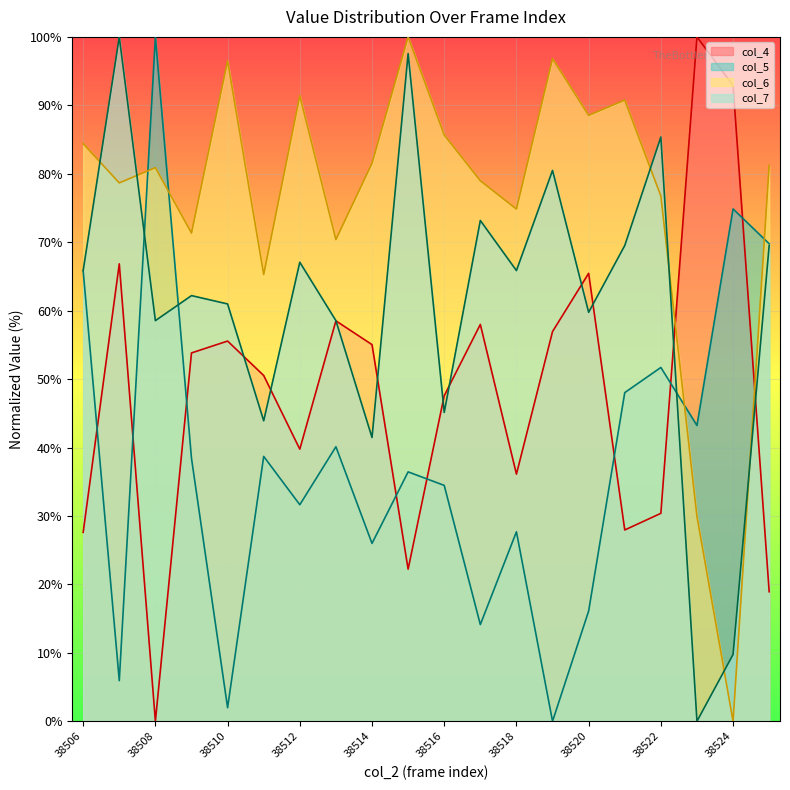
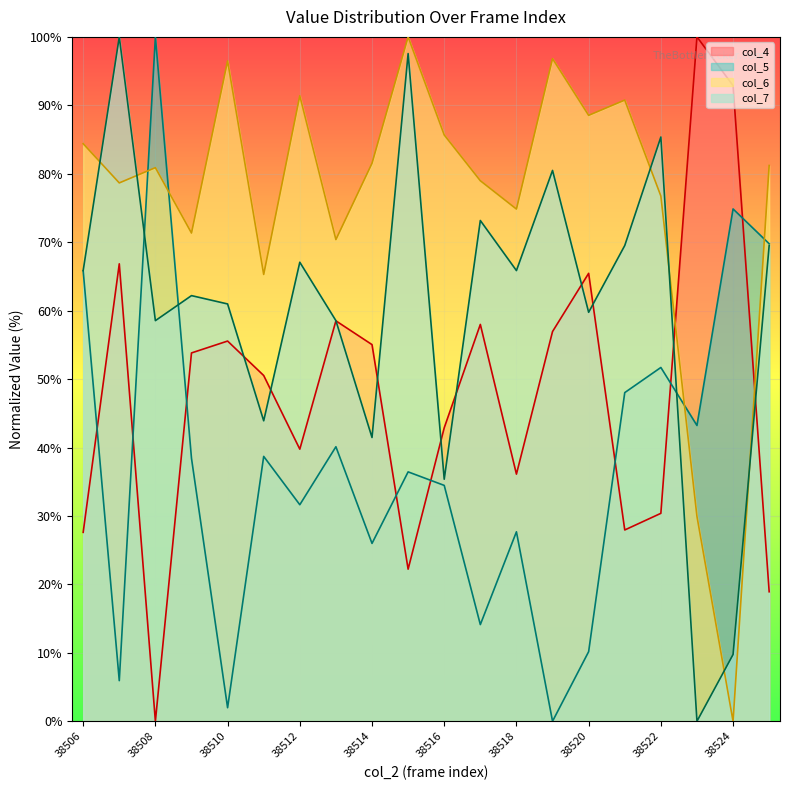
col_4, 38516: 48% -> 43%
col_7, 38516: 45% -> 35%
col_5, 38520: 16% -> 10%
